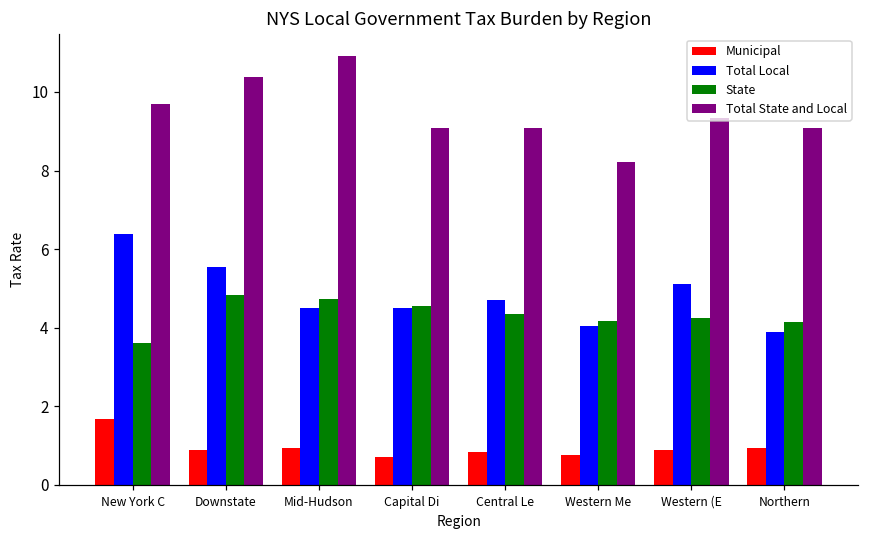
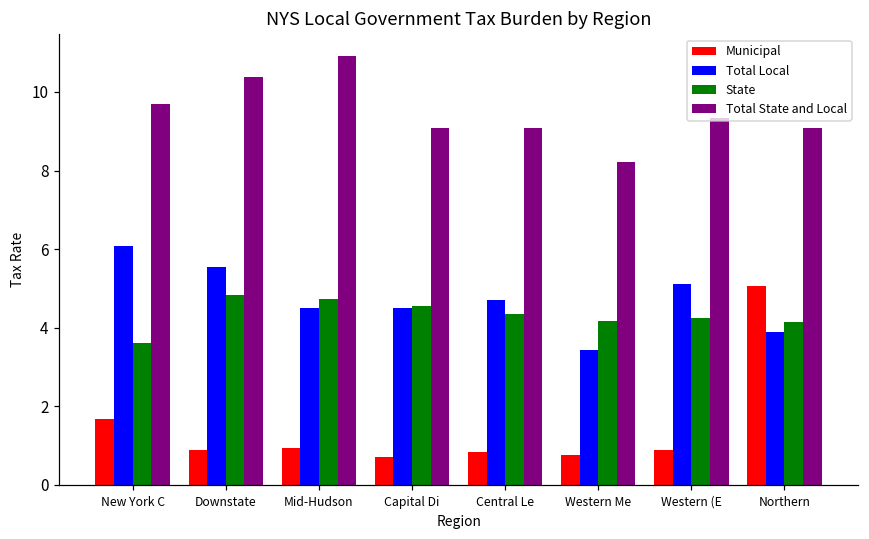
Total Local, New York C: 6.4 -> 6.1
Total Local, Western Me: 4.0 -> 3.4
Municipal, Northern: 0.9 -> 5.1
